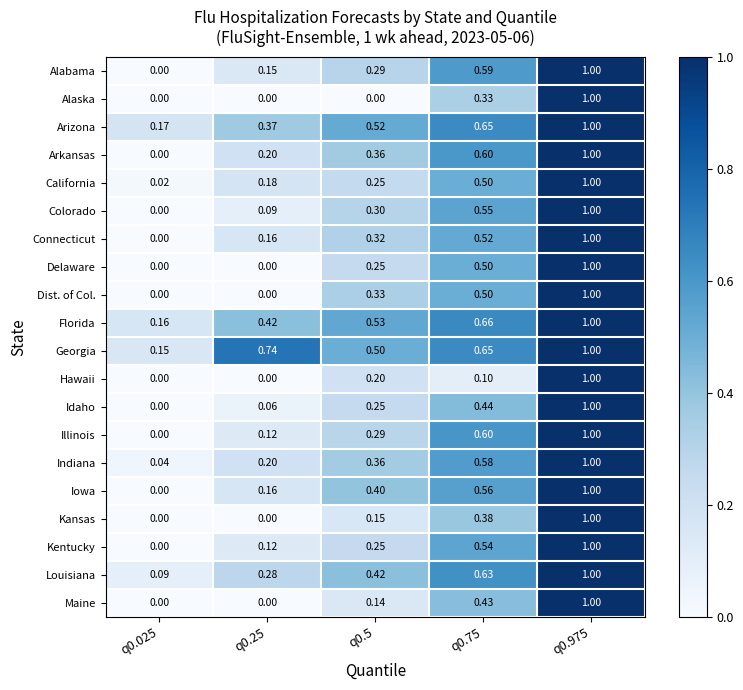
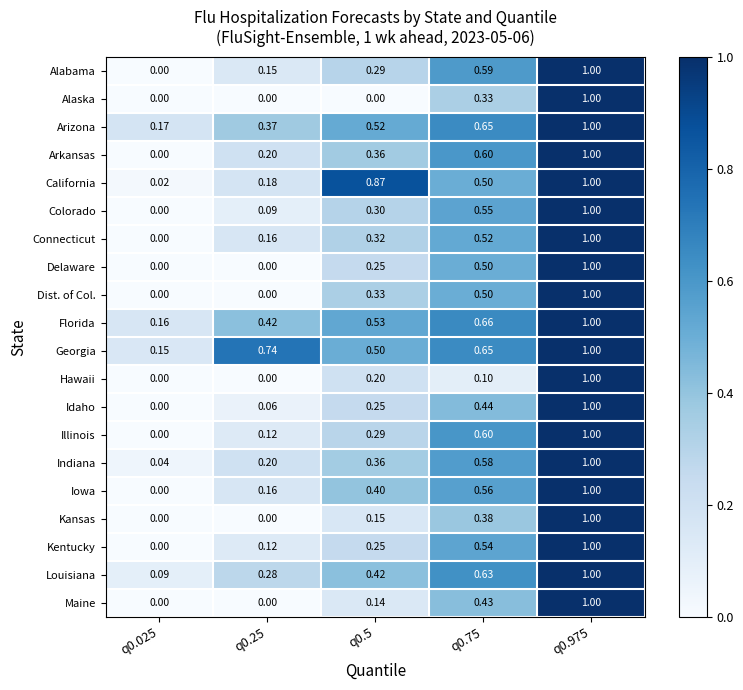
California, q0.5: 0.25 -> 0.87
